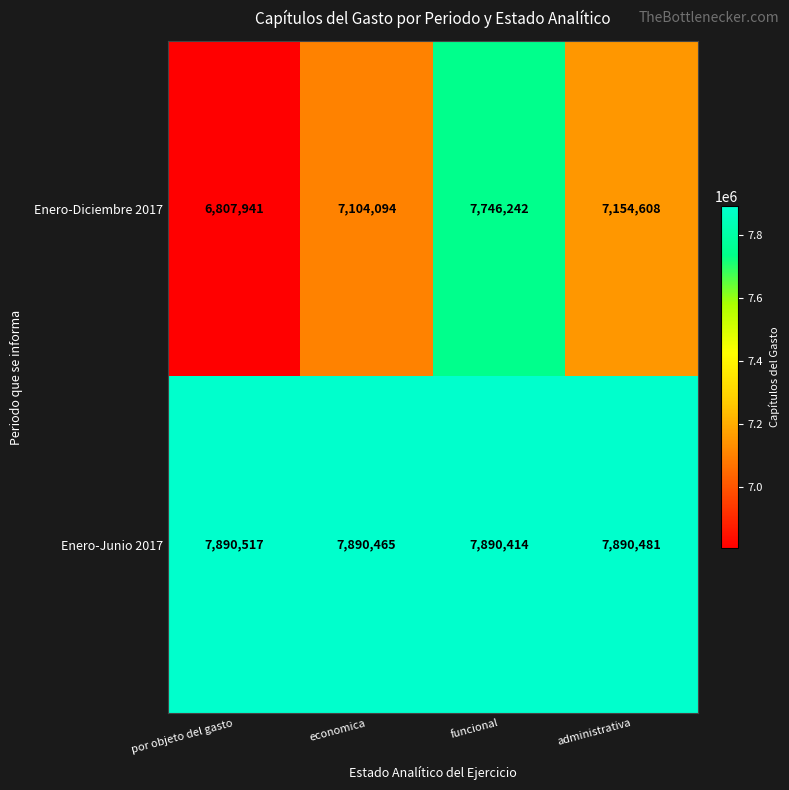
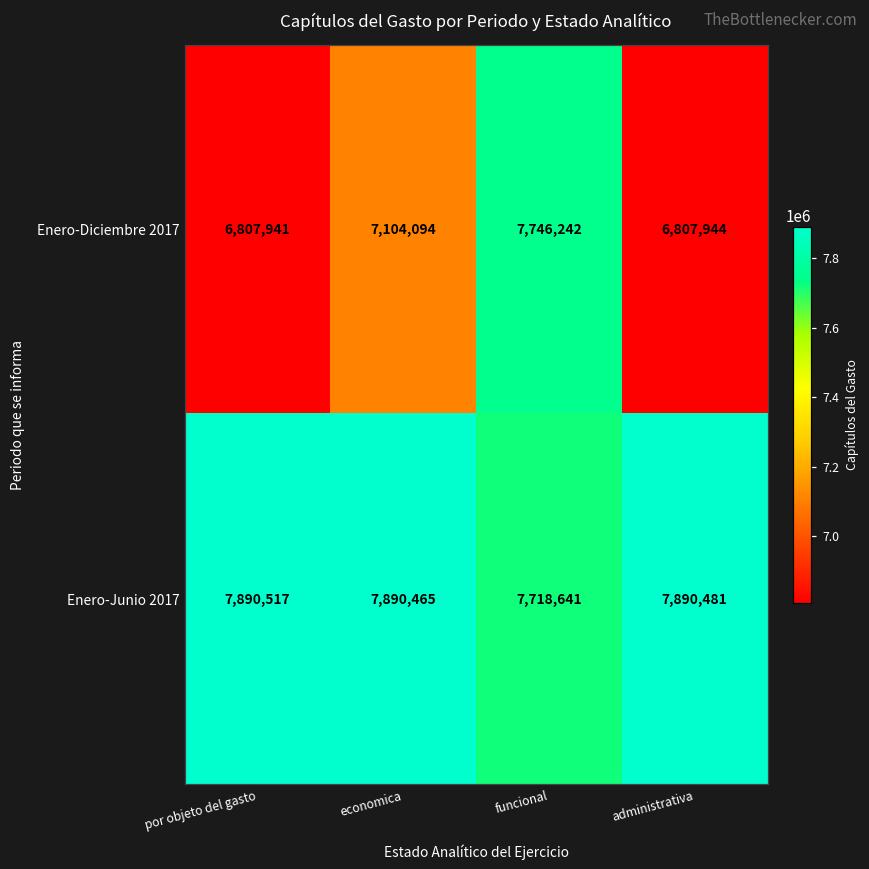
Enero-Diciembre 2017, administrativa: 7,154,608 -> 6,807,944
Enero-Junio 2017, funcional: 7,890,414 -> 7,718,641
